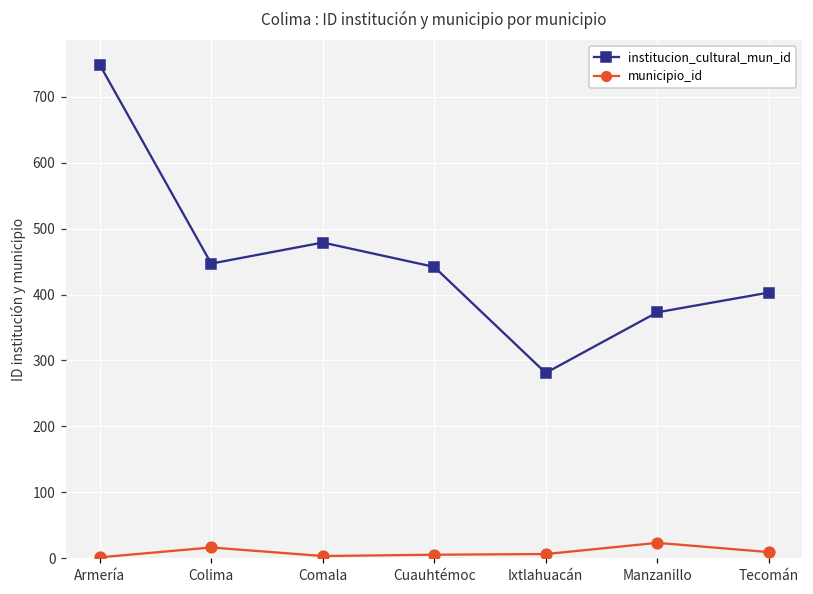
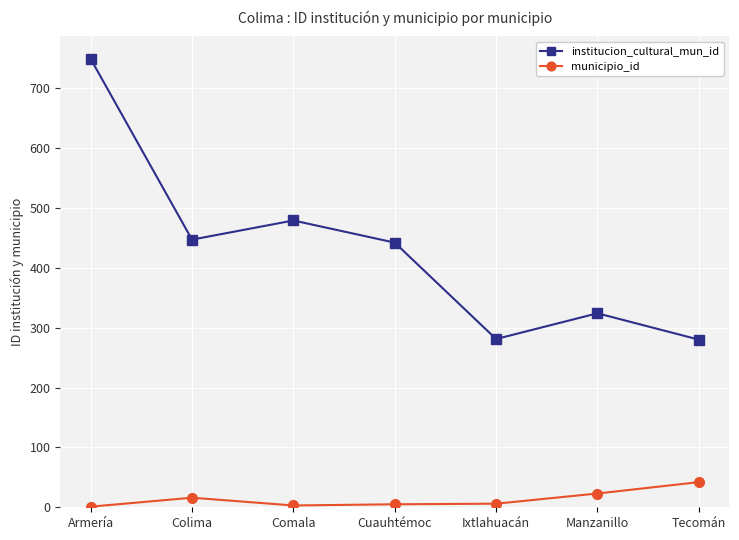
institucion_cultural_mun_id, Manzanillo: 370 -> 320
institucion_cultural_mun_id, Tecomán: 400 -> 280
municipio_id, Tecomán: 10 -> 40
